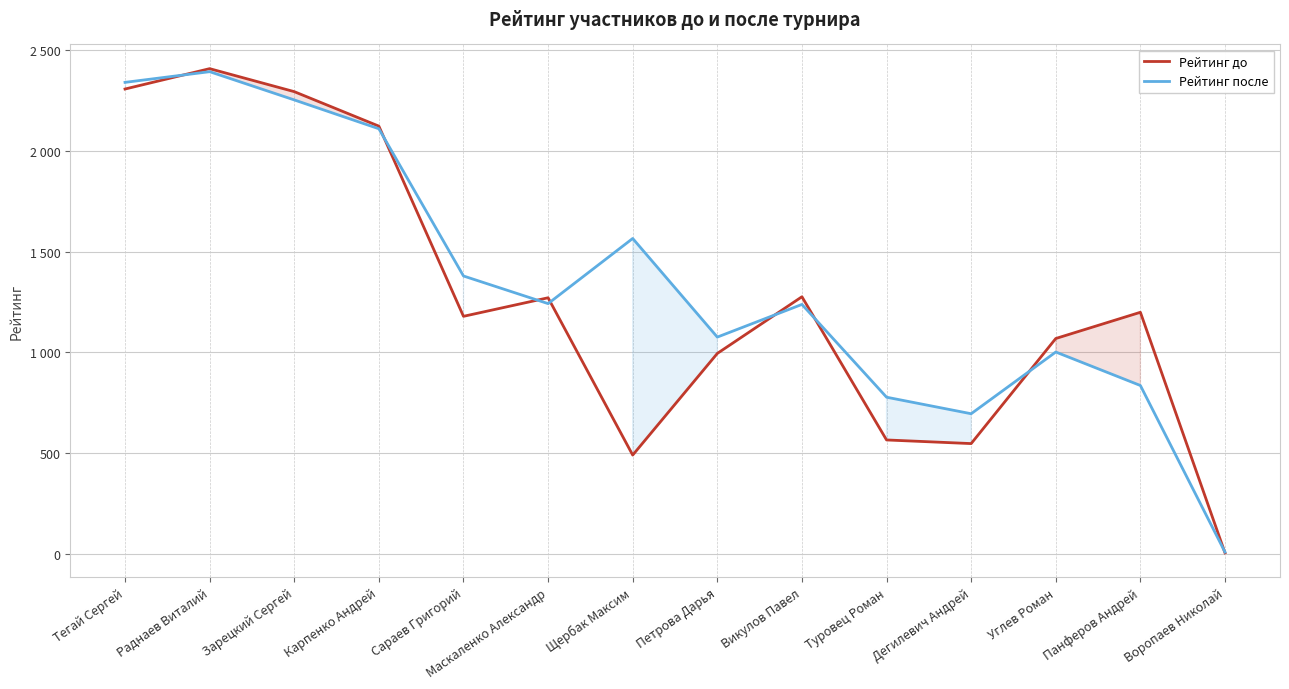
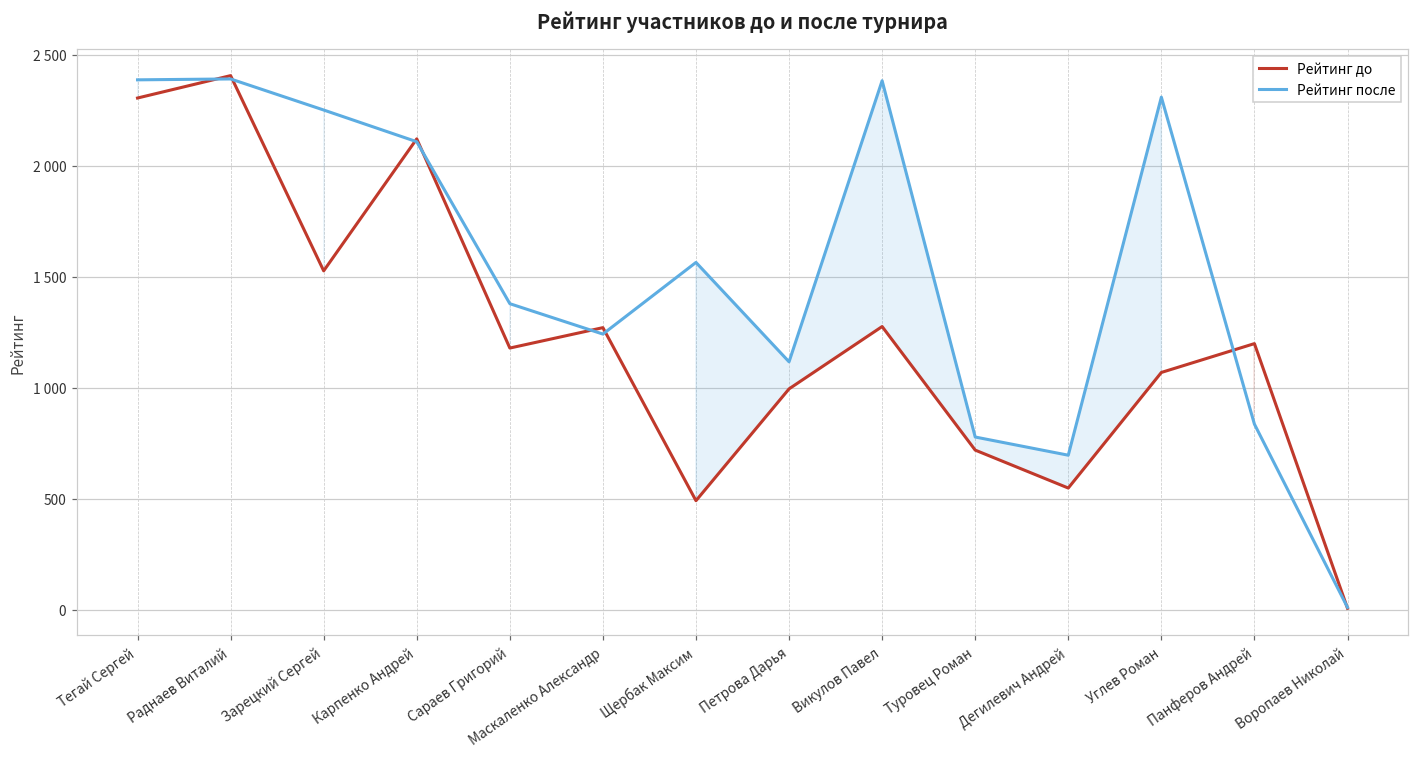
Рейтинг после, Тегай Сергей: 2340 -> 2390
Рейтинг до, Зарецкий Сергей: 2290 -> 1530
Рейтинг после, Петрова Дарья: 1080 -> 1120
Рейтинг после, Викулов Павел: 1240 -> 2380
Рейтинг до, Туровец Роман: 570 -> 720
Рейтинг после, Углев Роман: 1000 -> 2310
